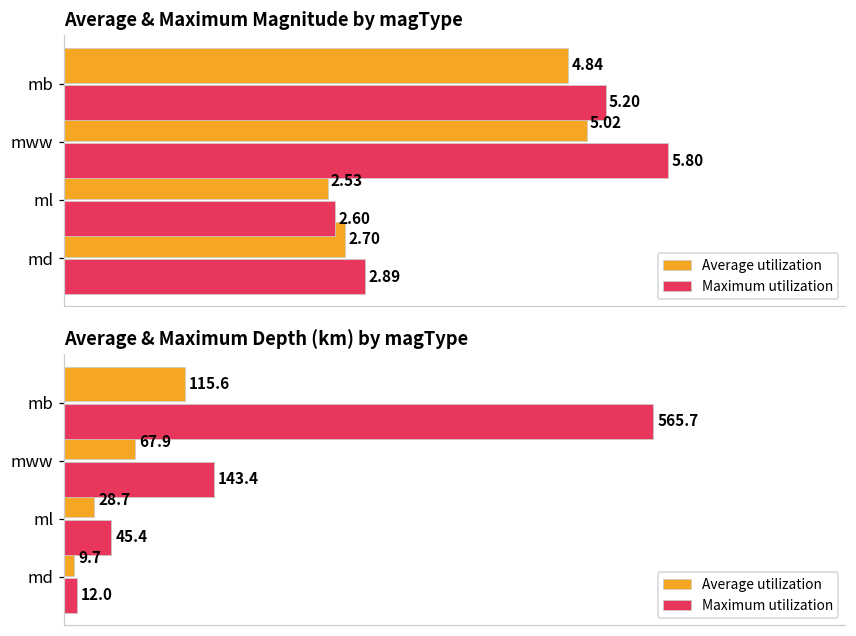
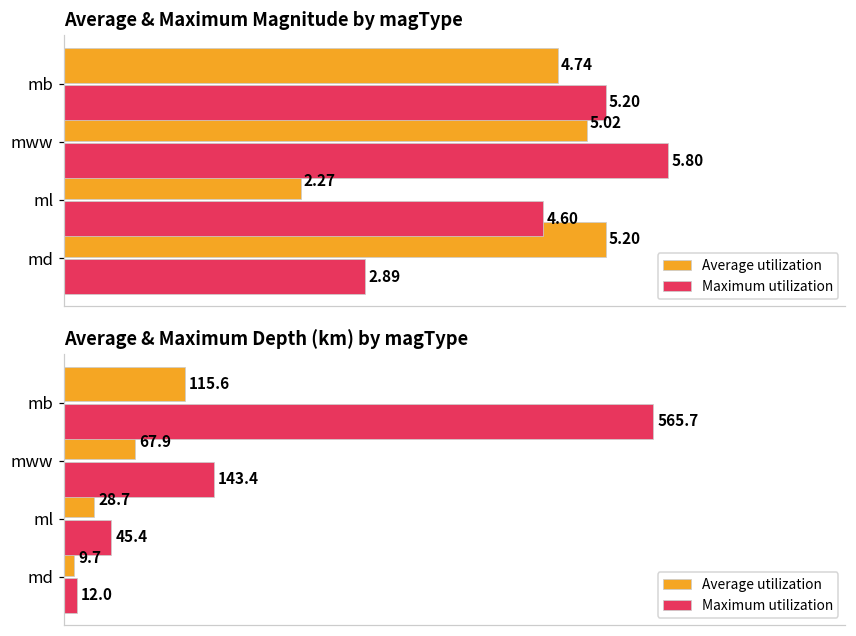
Average & Maximum Magnitude by magType, Average utilization, mb: 4.84 -> 4.74
Average & Maximum Magnitude by magType, Average utilization, ml: 2.53 -> 2.27
Average & Maximum Magnitude by magType, Maximum utilization, ml: 2.60 -> 4.60
Average & Maximum Magnitude by magType, Average utilization, md: 2.70 -> 5.20
